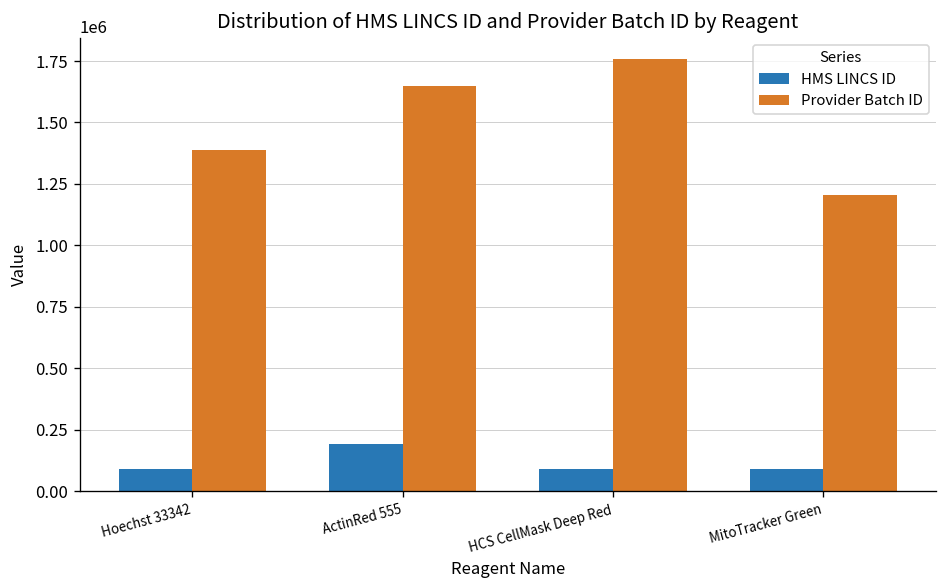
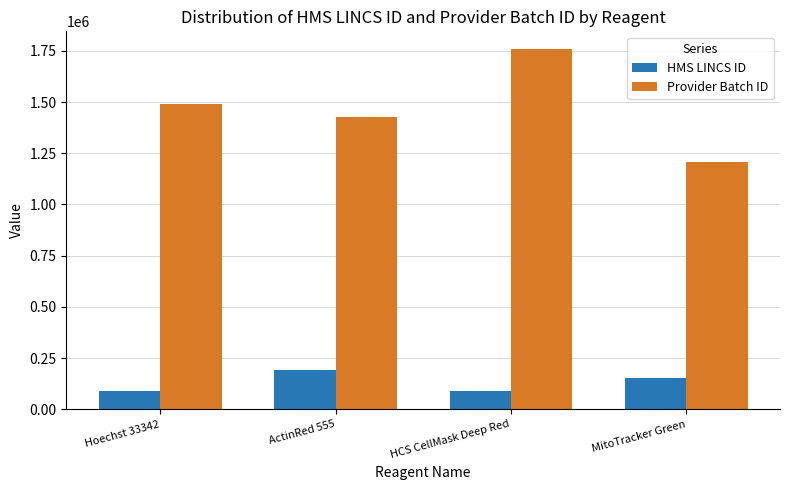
Provider Batch ID, Hoechst 33342: 1390000 -> 1490000
Provider Batch ID, ActinRed 555: 1650000 -> 1430000
HMS LINCS ID, MitoTracker Green: 90000 -> 150000
